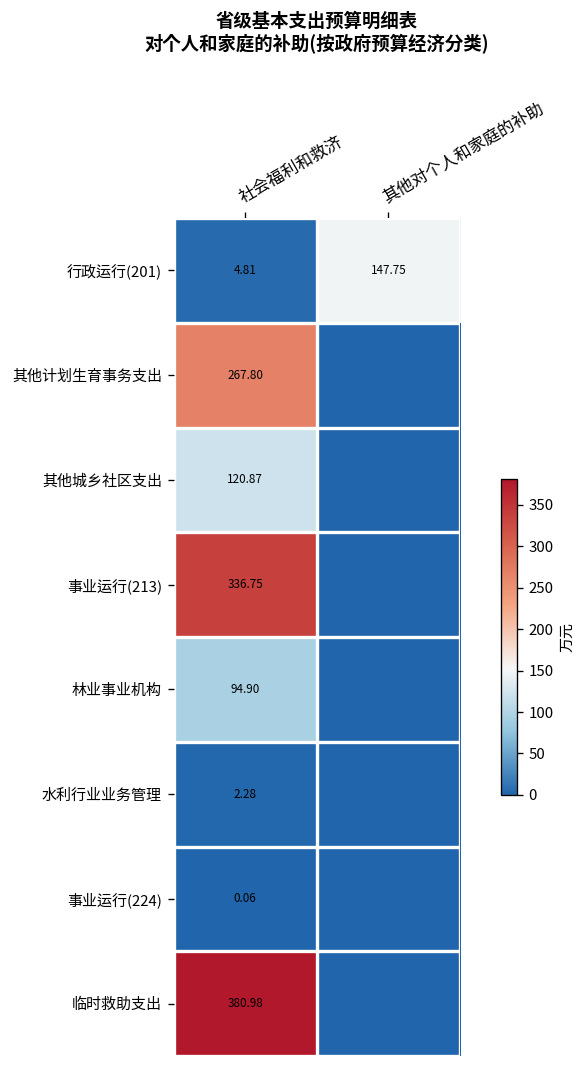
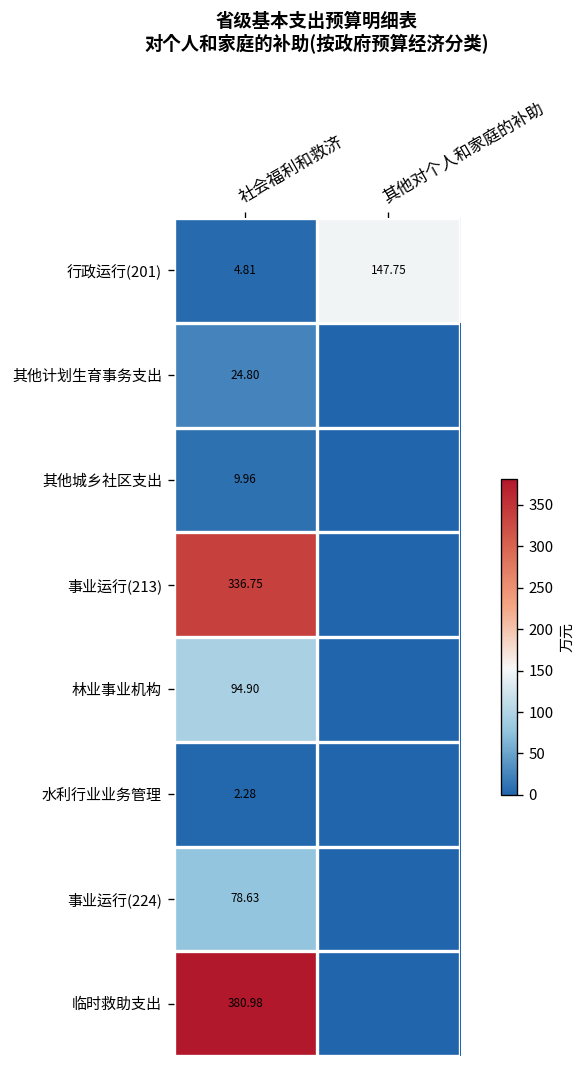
其他计划生育事务支出, 社会福利和救济: 267.80 -> 24.80
其他城乡社区支出, 社会福利和救济: 120.87 -> 9.96
事业运行(224), 社会福利和救济: 0.06 -> 78.63
